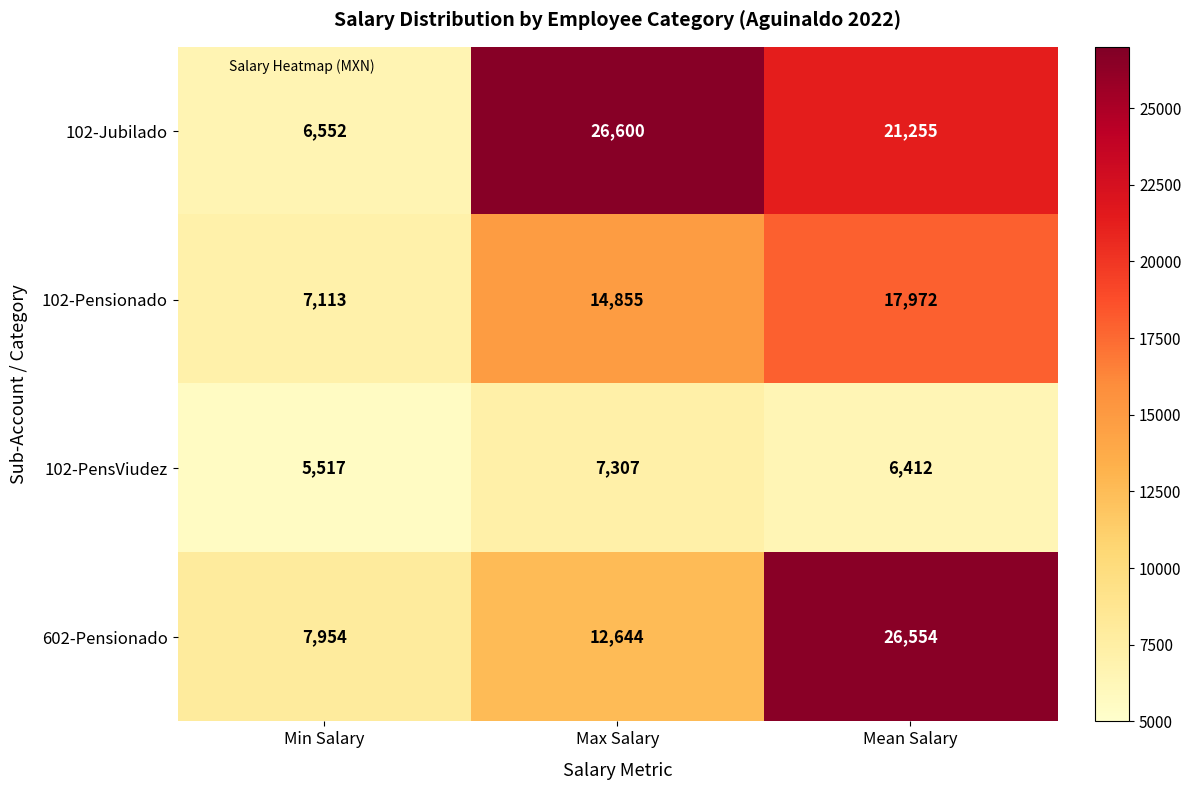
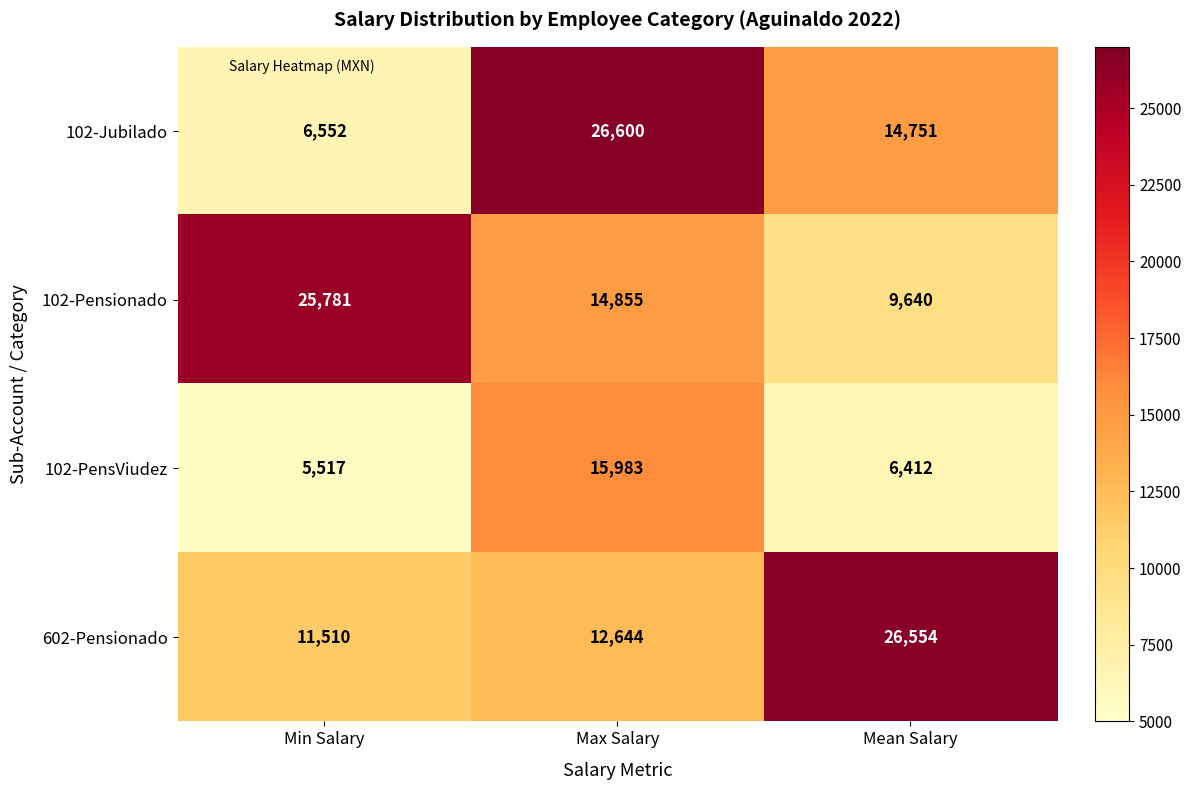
102-Jubilado, Mean Salary: 21,255 -> 14,751
102-Pensionado, Min Salary: 7,113 -> 25,781
102-Pensionado, Mean Salary: 17,972 -> 9,640
102-PensViudez, Max Salary: 7,307 -> 15,983
602-Pensionado, Min Salary: 7,954 -> 11,510
